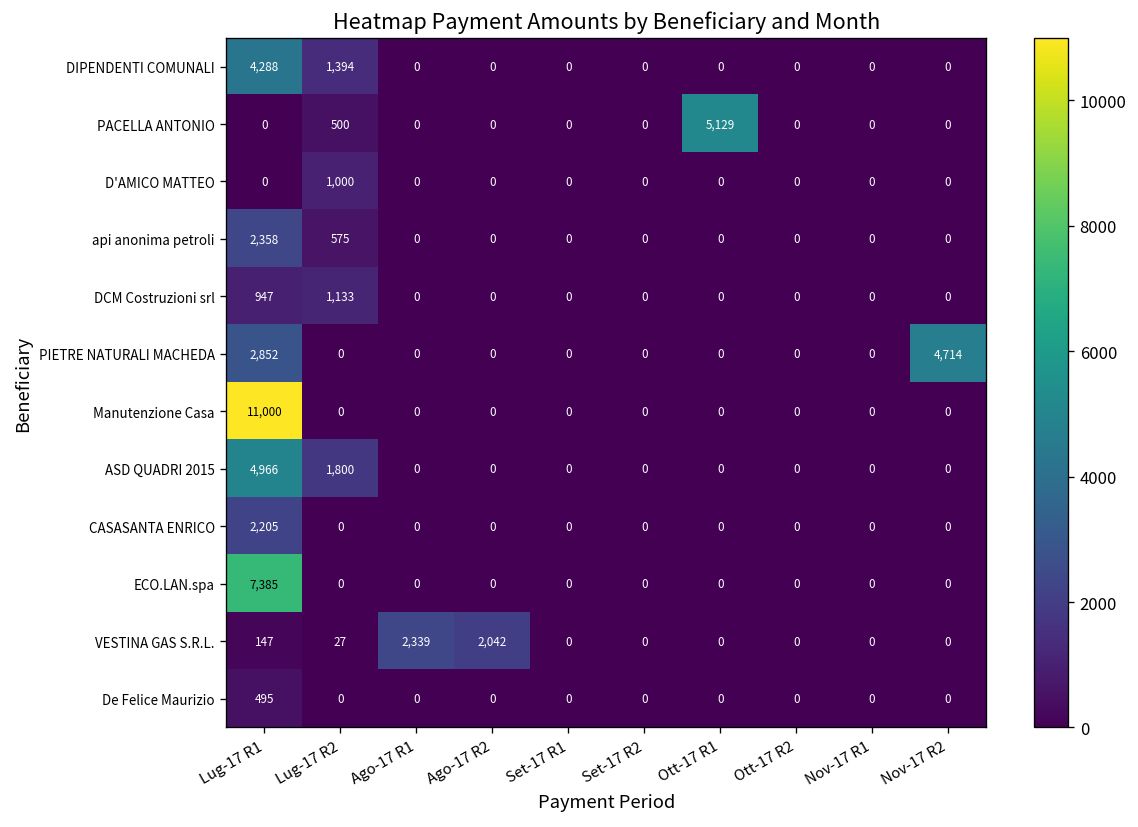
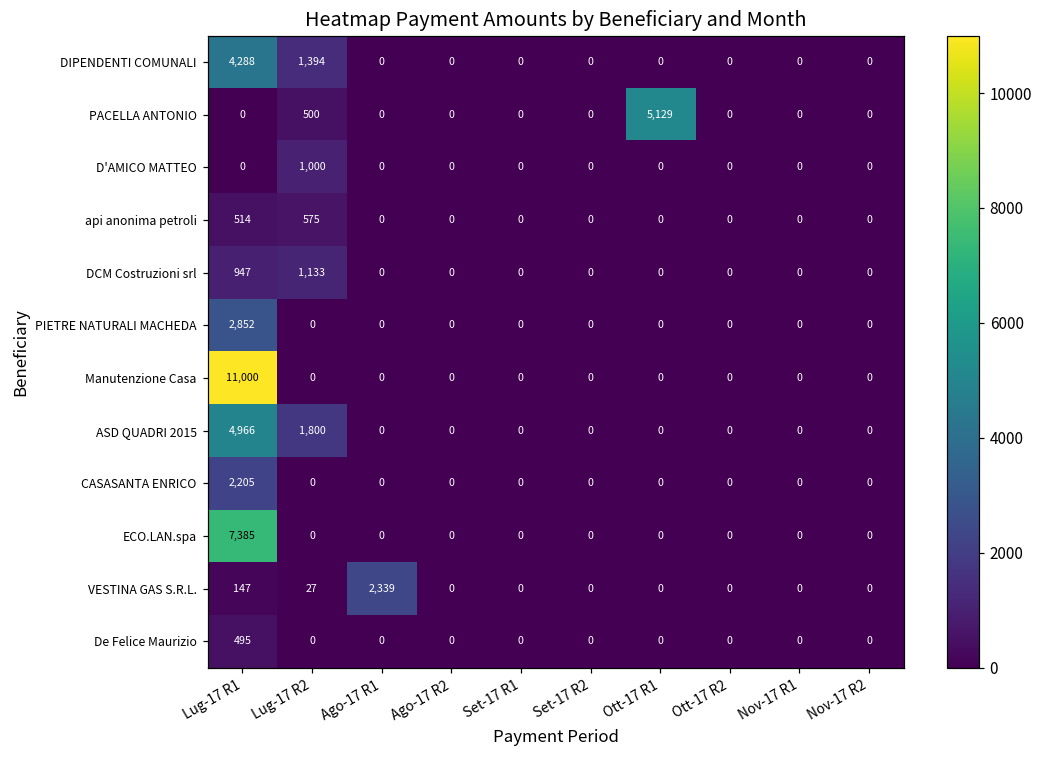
api anonima petroli, Lug-17 R1: 2,358 -> 514
PIETRE NATURALI MACHEDA, Nov-17 R2: 4,714 -> 0
VESTINA GAS S.R.L., Ago-17 R2: 2,042 -> 0
